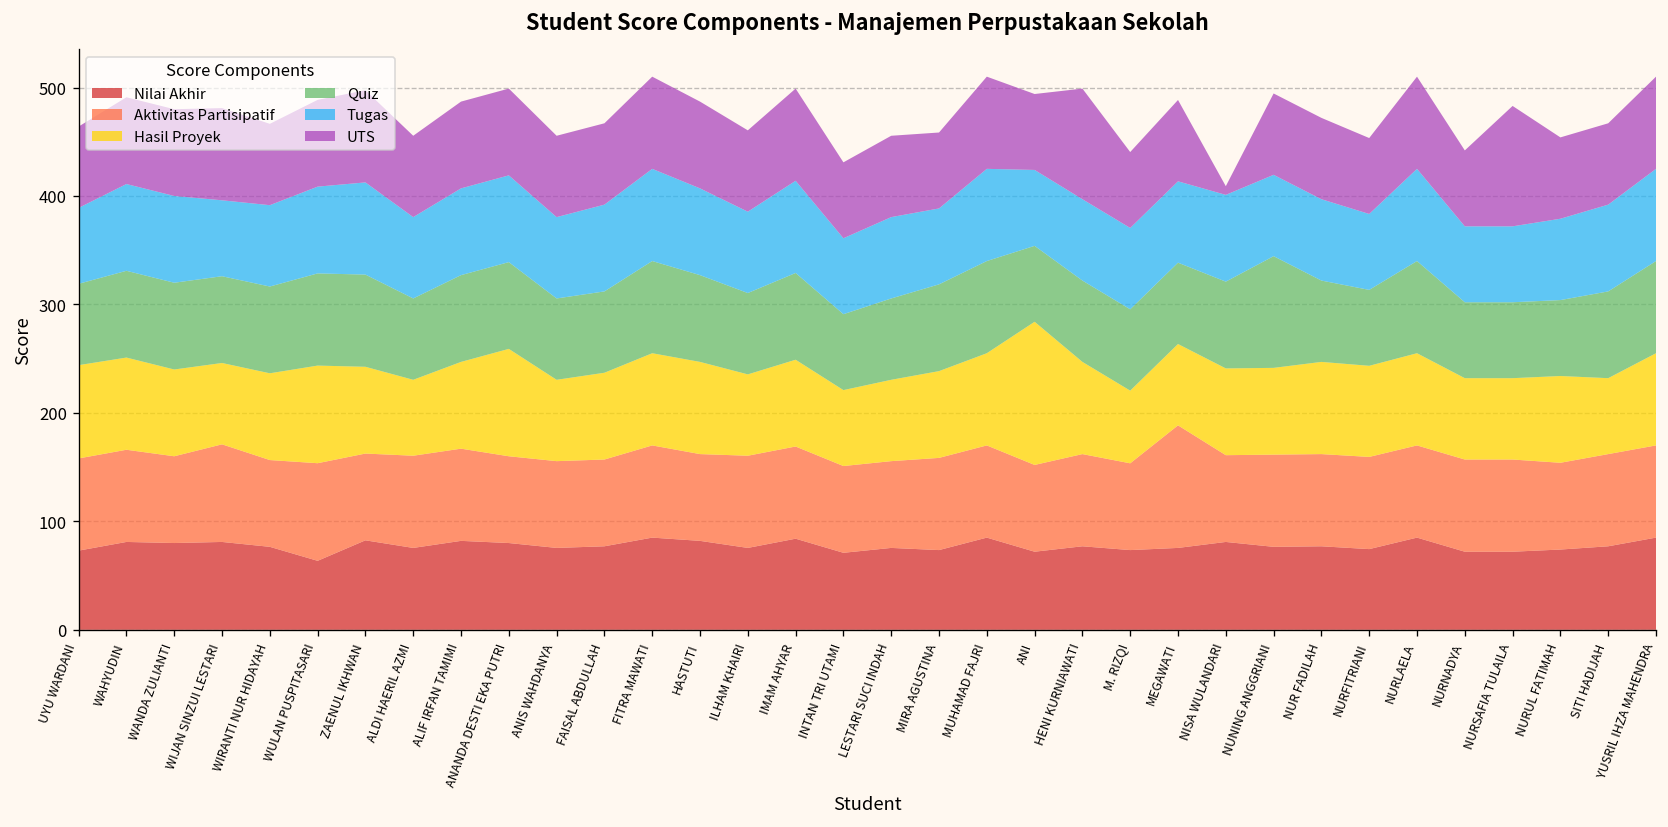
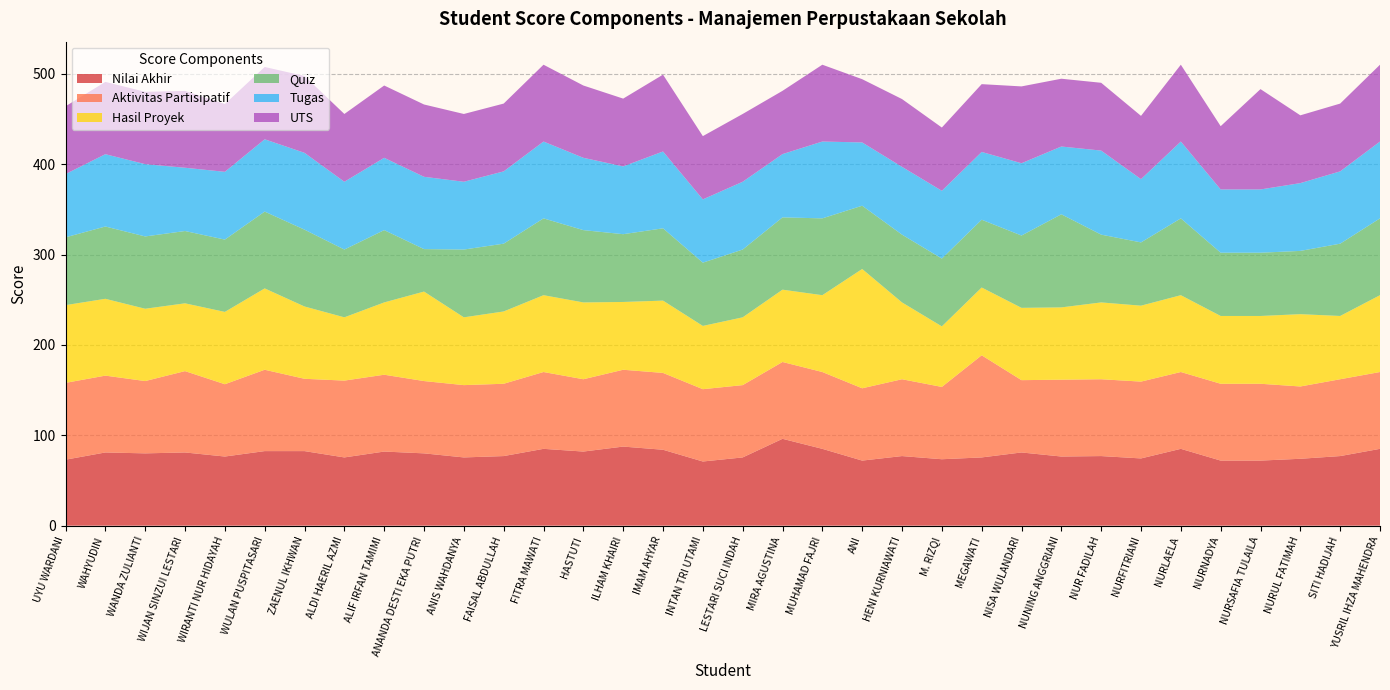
Nilai Akhir, WULAN PUSPITASARI: 60 -> 80
Quiz, ANANDA DESTI EKA PUTRI: 80 -> 50
Nilai Akhir, ILHAM KHAIRI: 80 -> 90
Nilai Akhir, MIRA AGUSTINA: 70 -> 100
UTS, HENI KURNIAWATI: 100 -> 80
UTS, NISA WULANDARI: 10 -> 90
Tugas, NUR FADILAH: 80 -> 90
